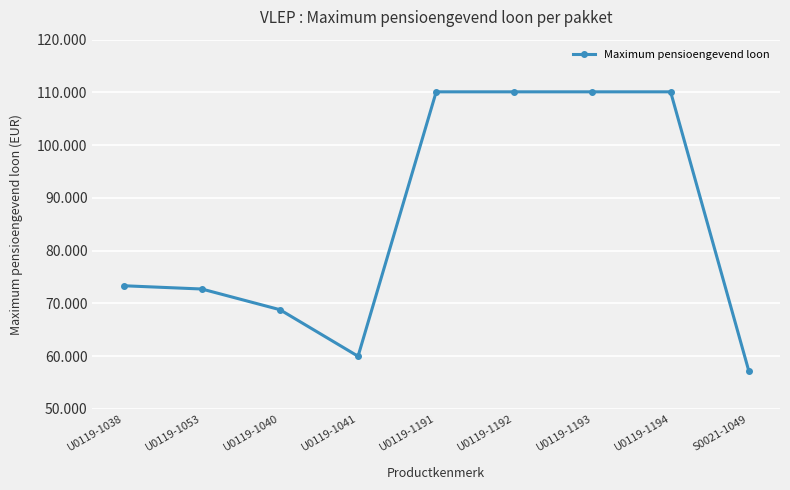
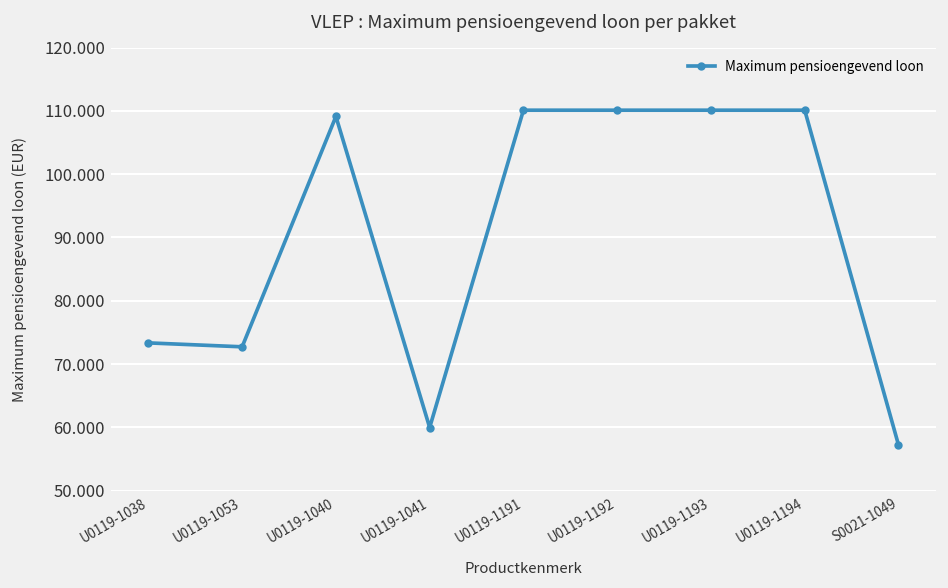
U0119-1040: 69 -> 109
